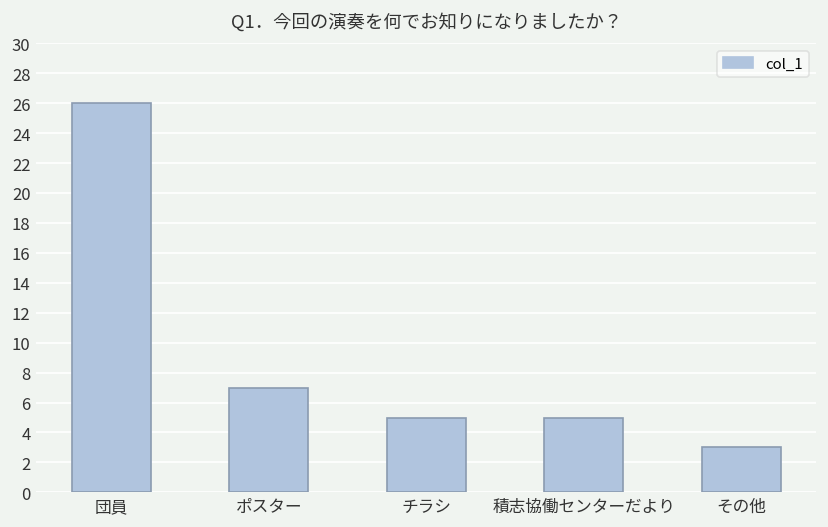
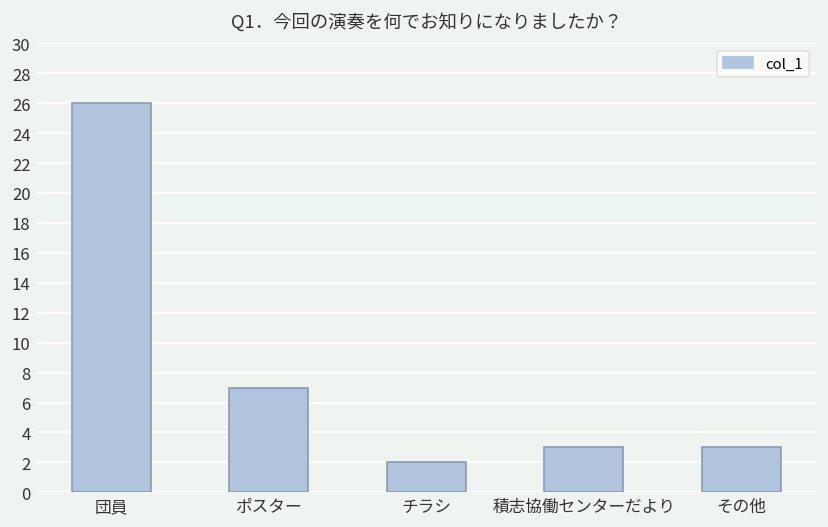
チラシ: 5 -> 2
積志協働センターだより: 5 -> 3
